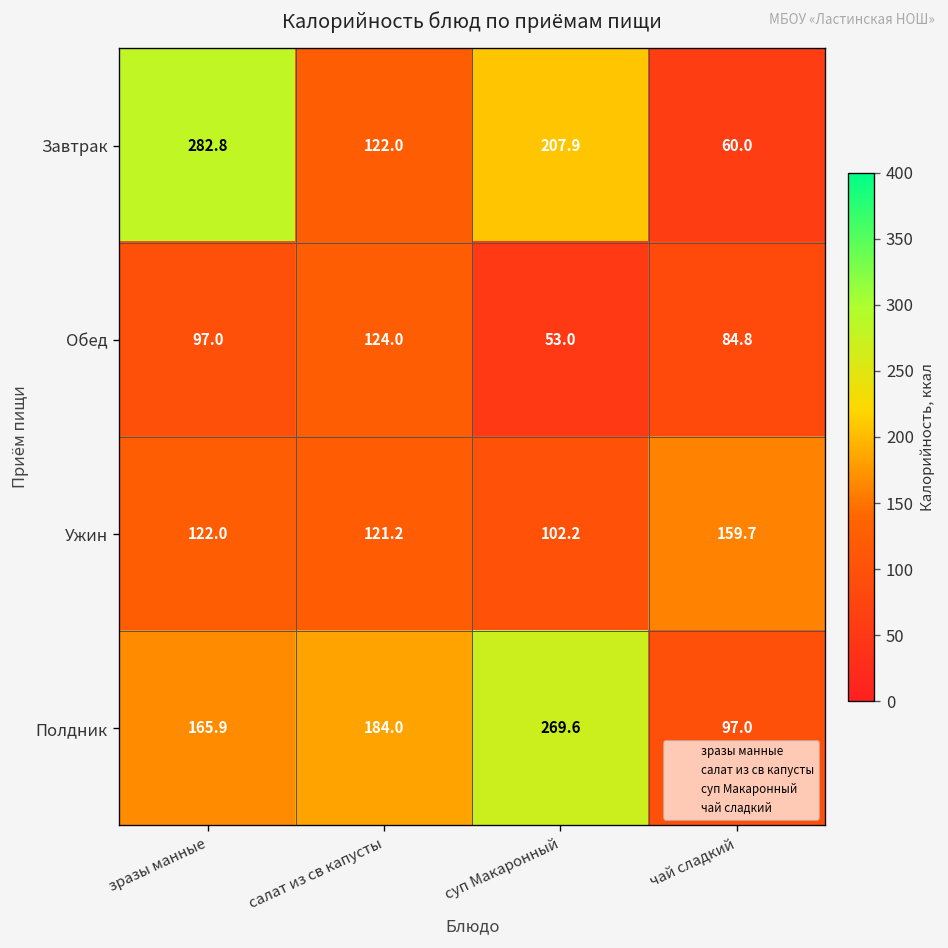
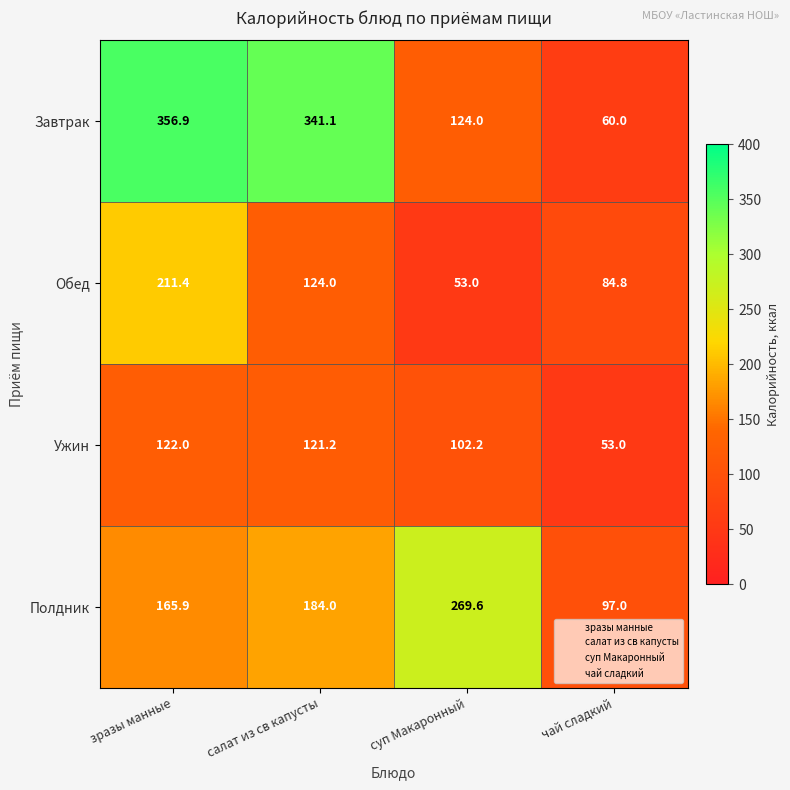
Завтрак, зразы манные: 282.8 -> 356.9
Завтрак, салат из св капусты: 122.0 -> 341.1
Завтрак, суп Макаронный: 207.9 -> 124.0
Обед, зразы манные: 97.0 -> 211.4
Ужин, чай сладкий: 159.7 -> 53.0
